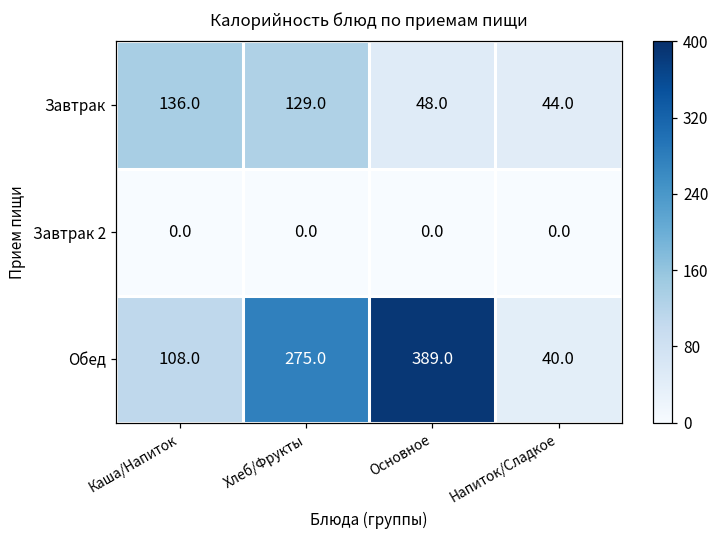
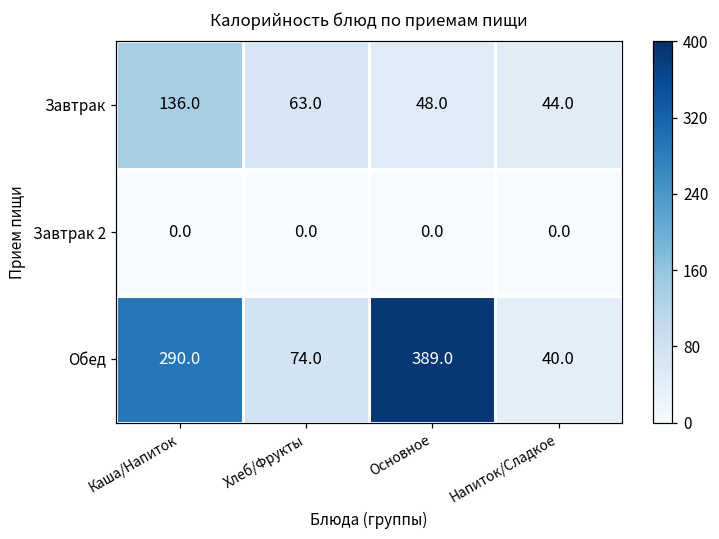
Завтрак, Хлеб/Фрукты: 129.0 -> 63.0
Обед, Каша/Напиток: 108.0 -> 290.0
Обед, Хлеб/Фрукты: 275.0 -> 74.0
